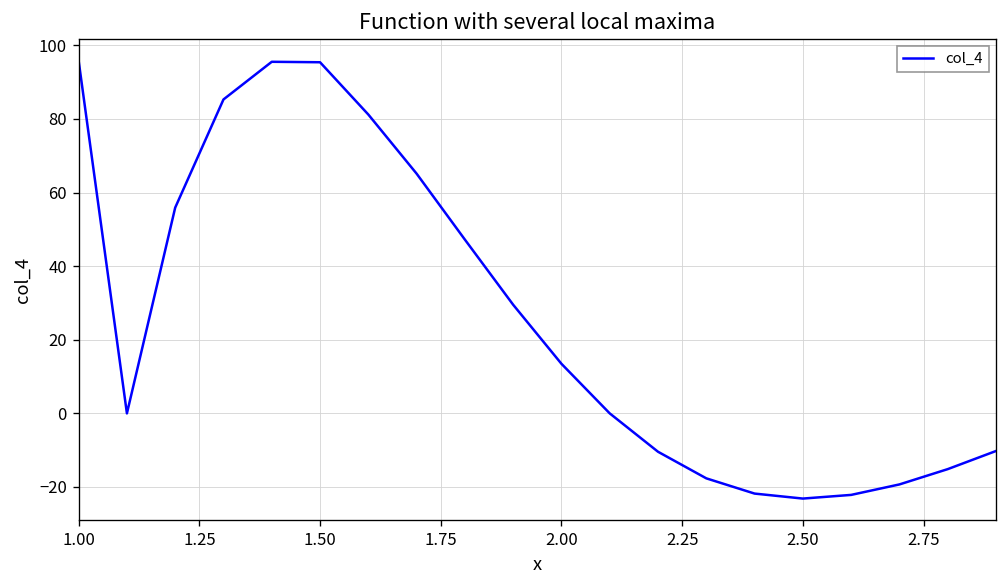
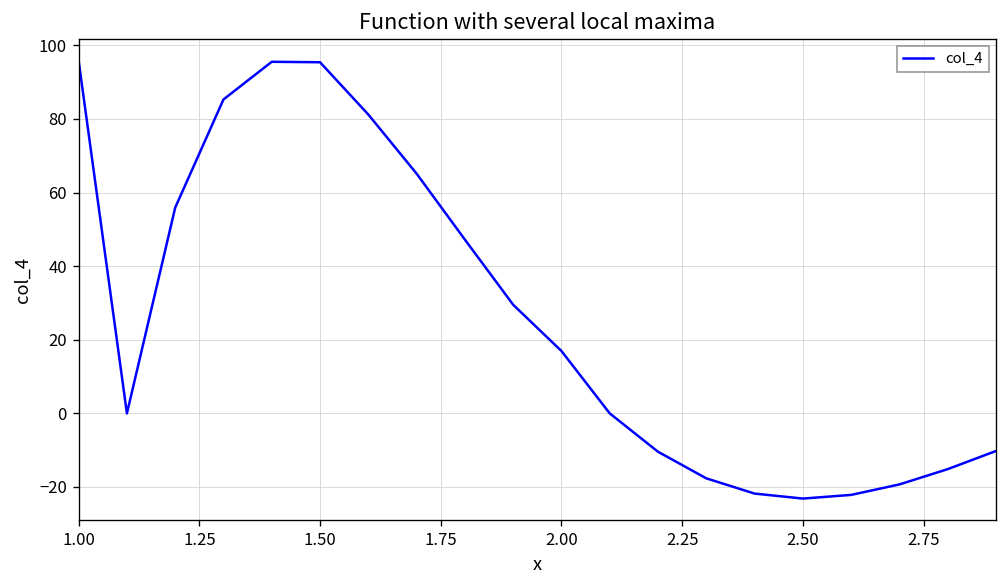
2.00: 13 -> 17
